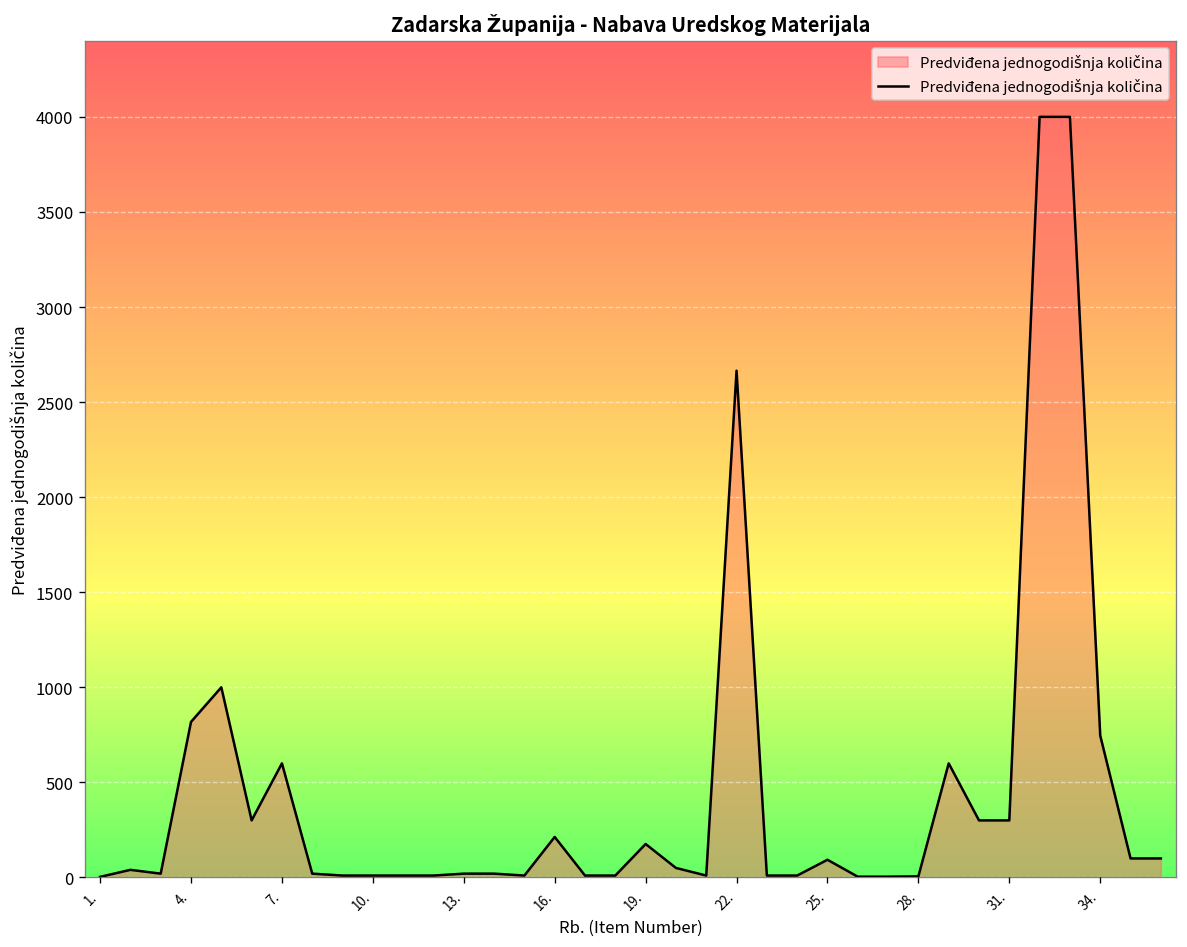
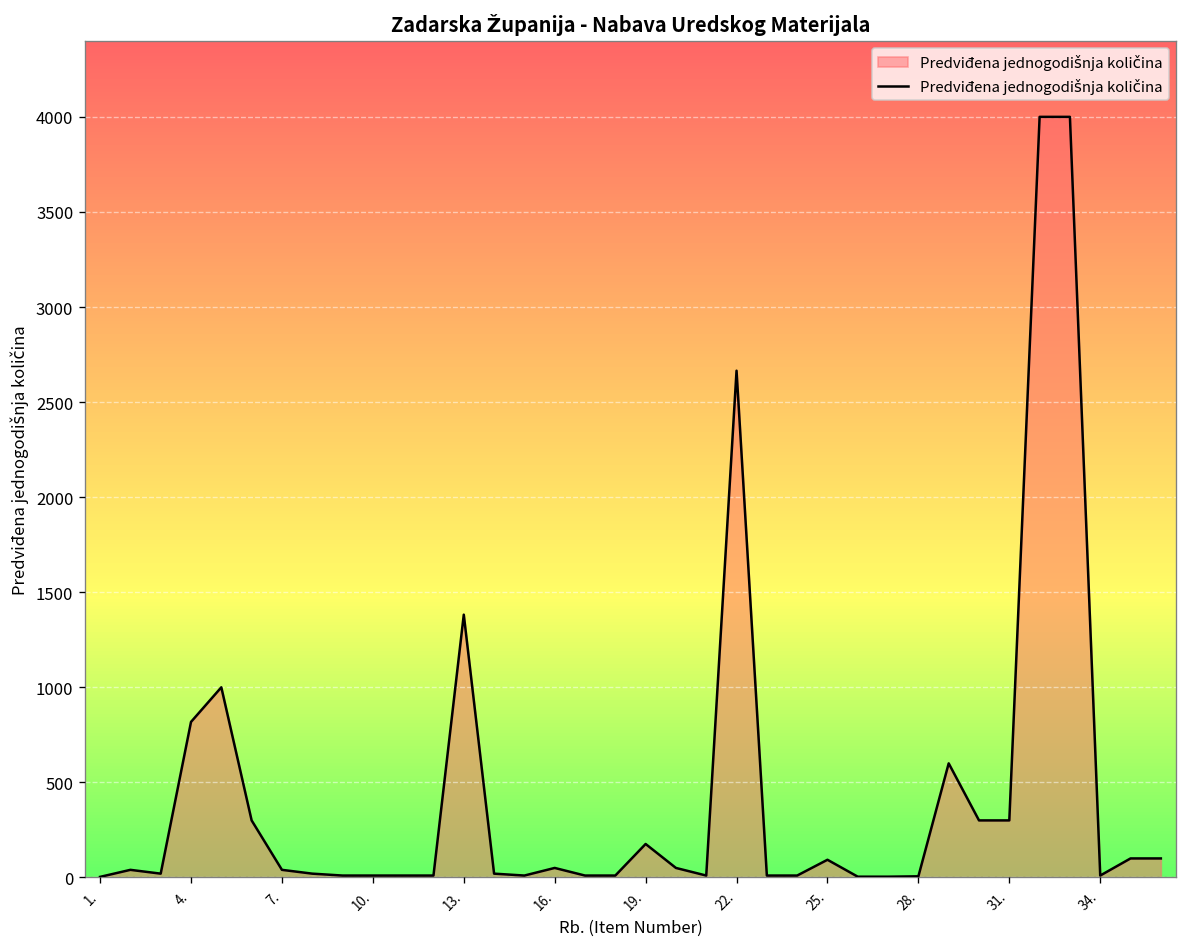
7.: 600 -> 40
13.: 20 -> 1380
16.: 210 -> 50
34.: 750 -> 10
